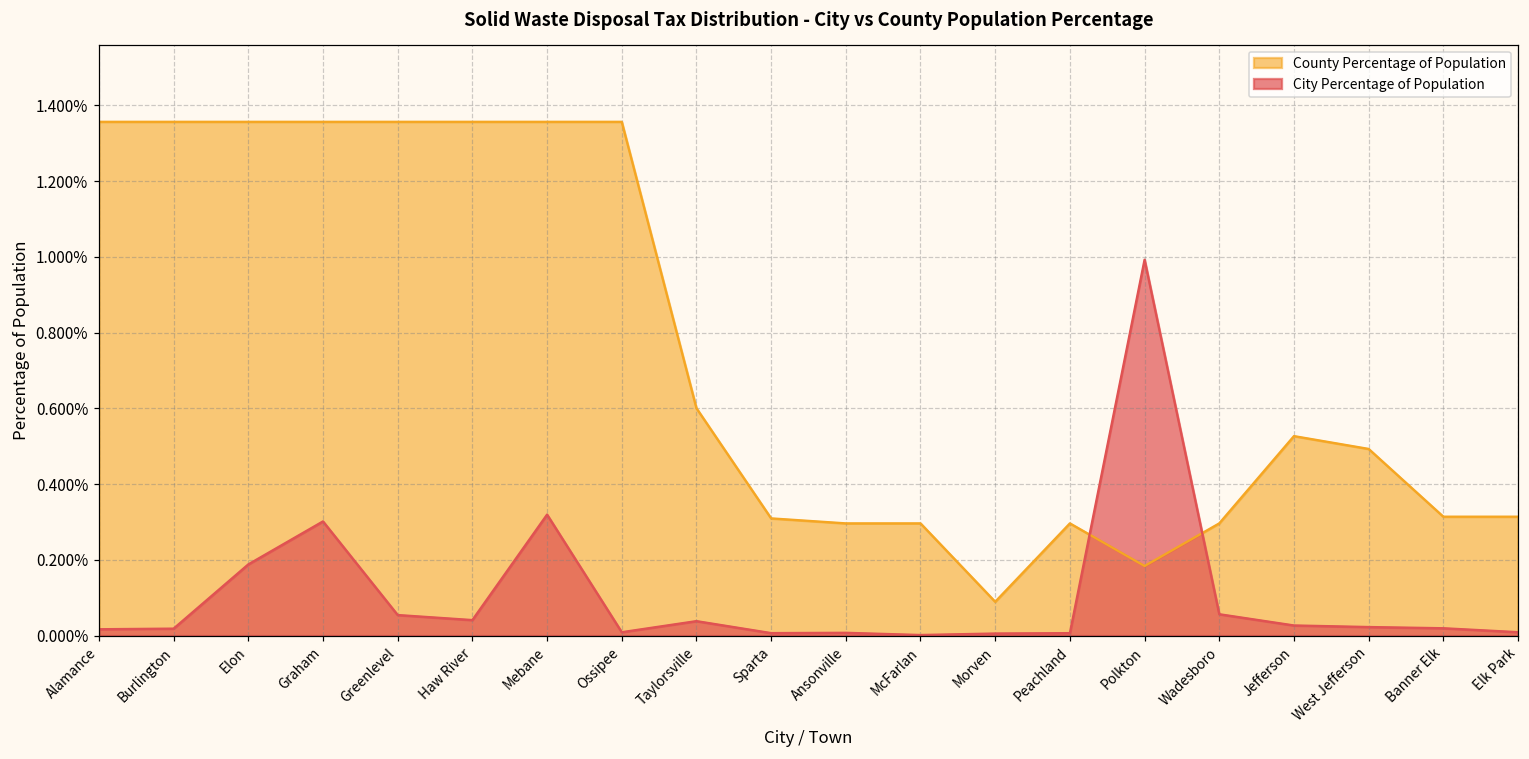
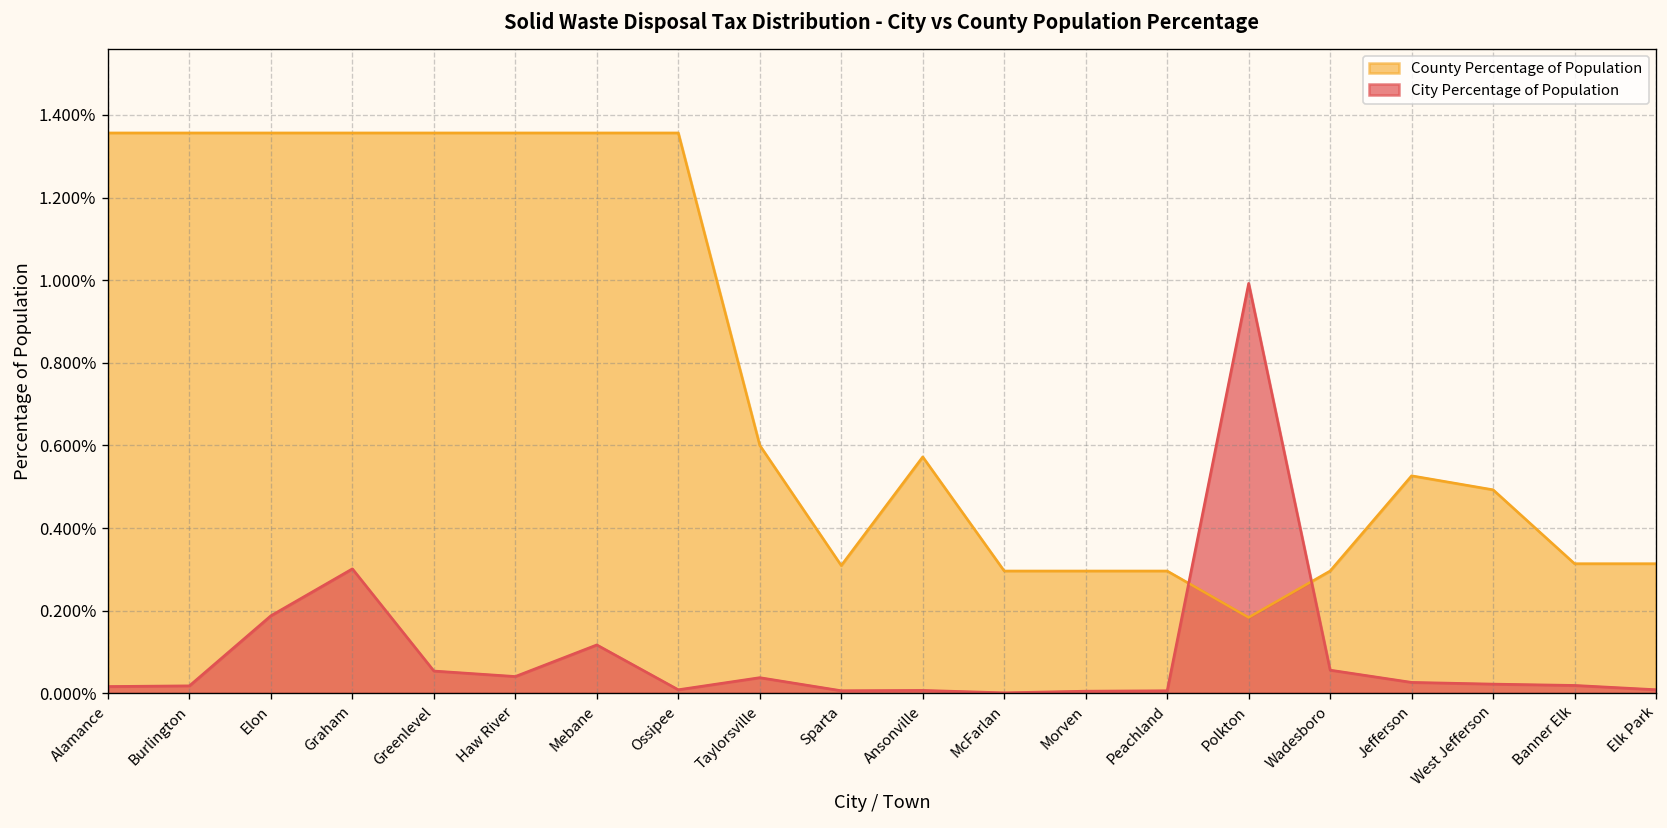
City Percentage of Population, Mebane: 0.32% -> 0.12%
County Percentage of Population, Ansonville: 0.30% -> 0.57%
County Percentage of Population, Morven: 0.09% -> 0.30%
